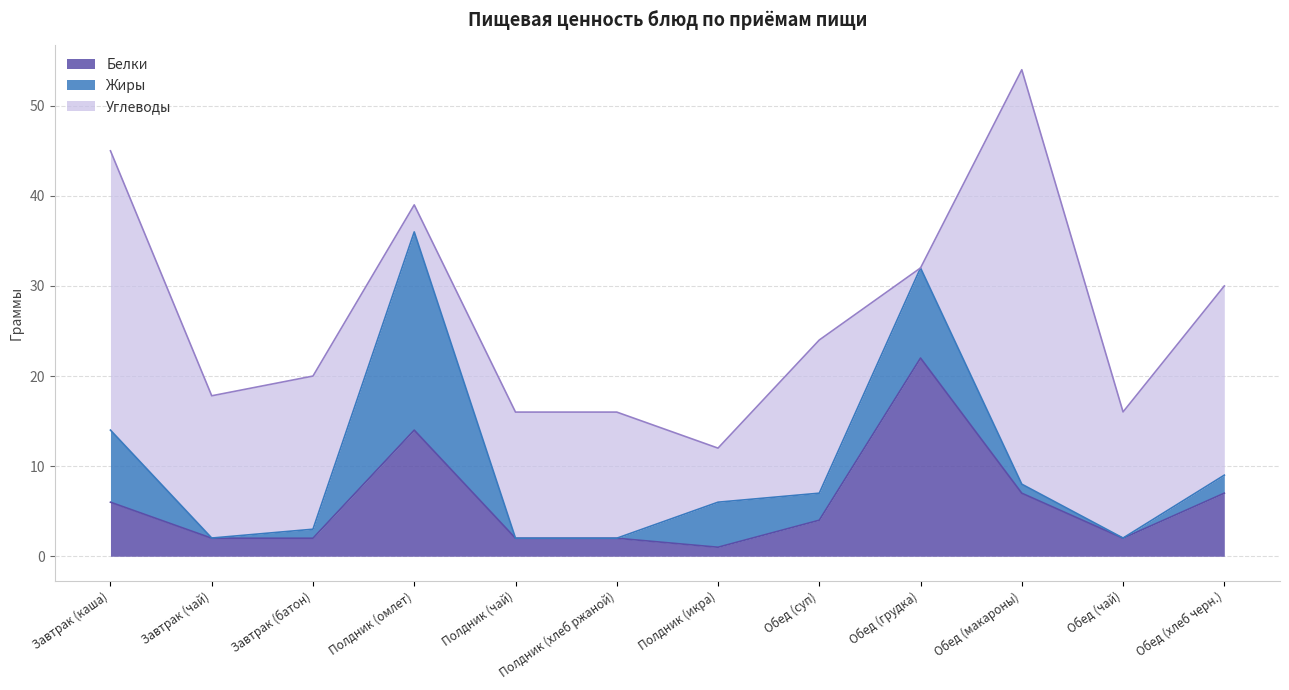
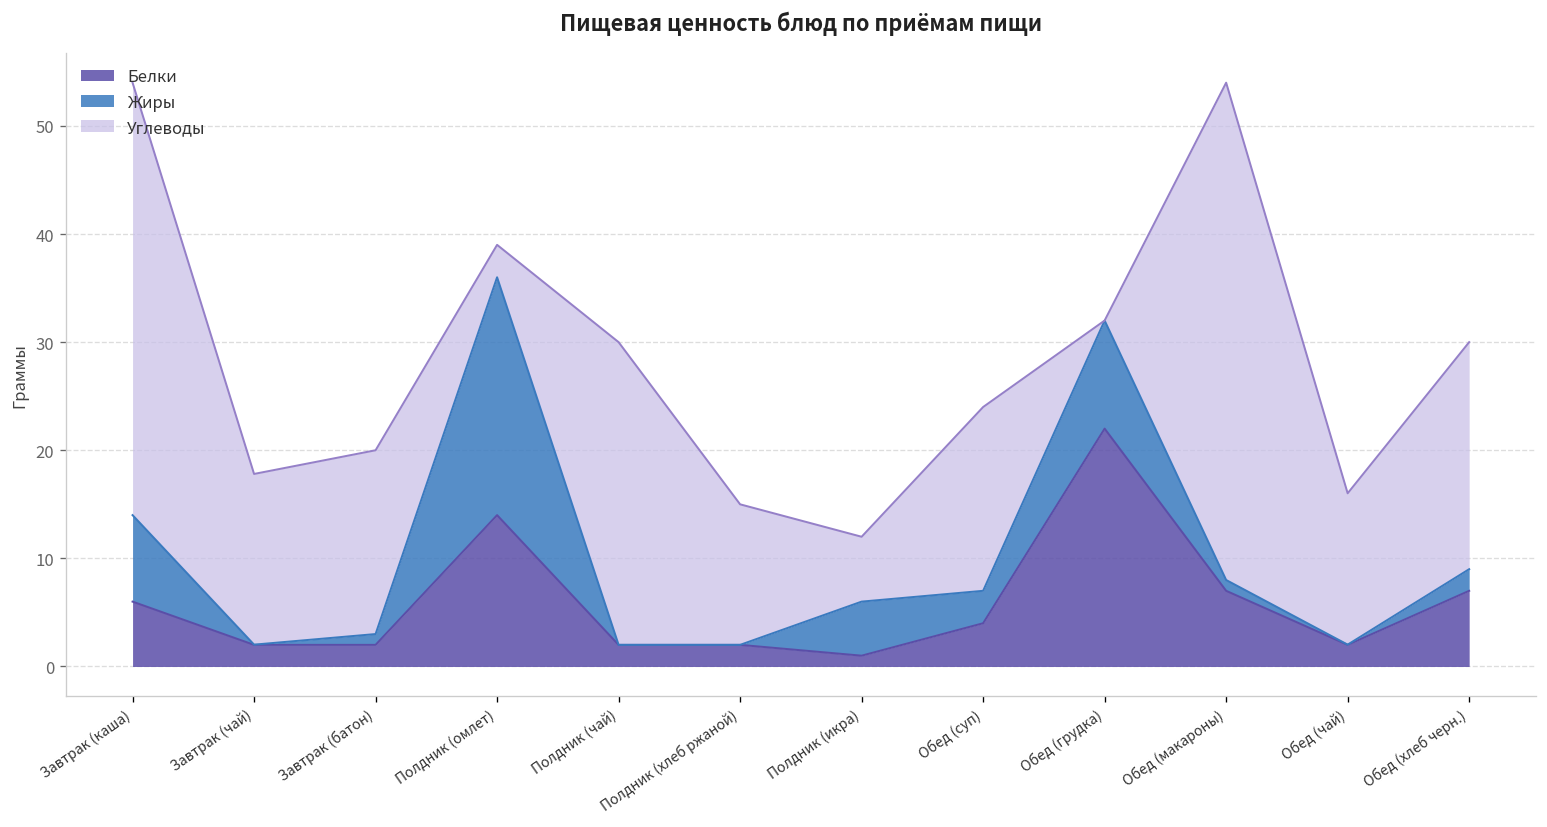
Углеводы, Завтрак (каша): 31 -> 40
Углеводы, Полдник (чай): 14 -> 28
Углеводы, Полдник (хлеб ржаной): 14 -> 13
